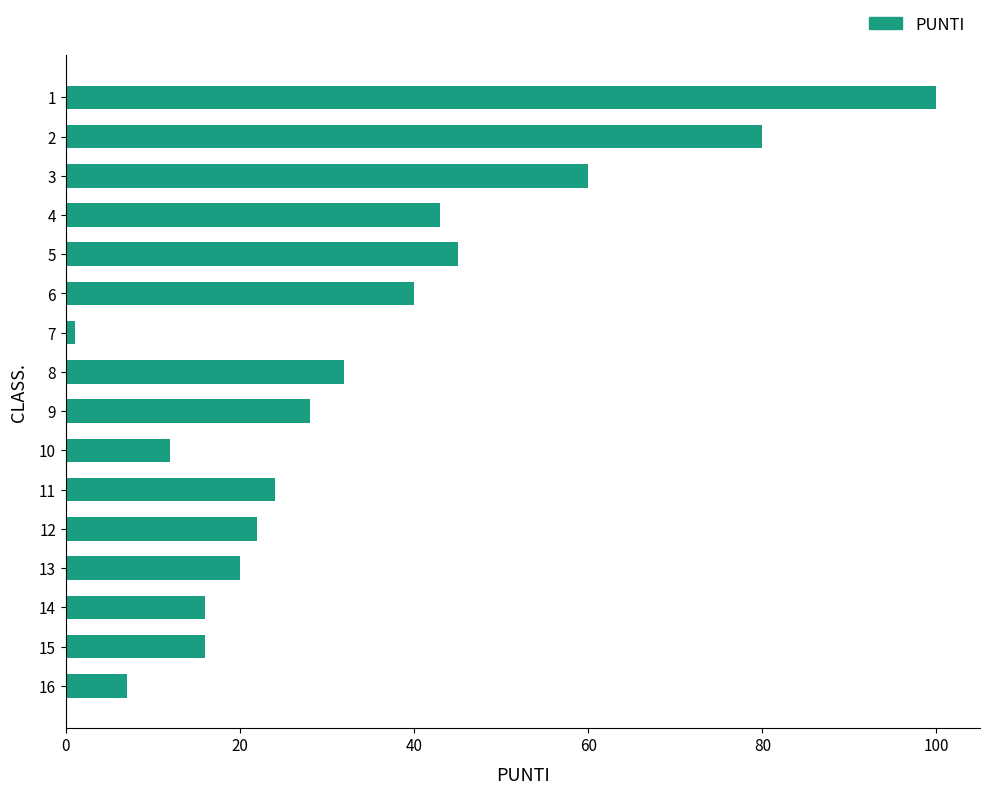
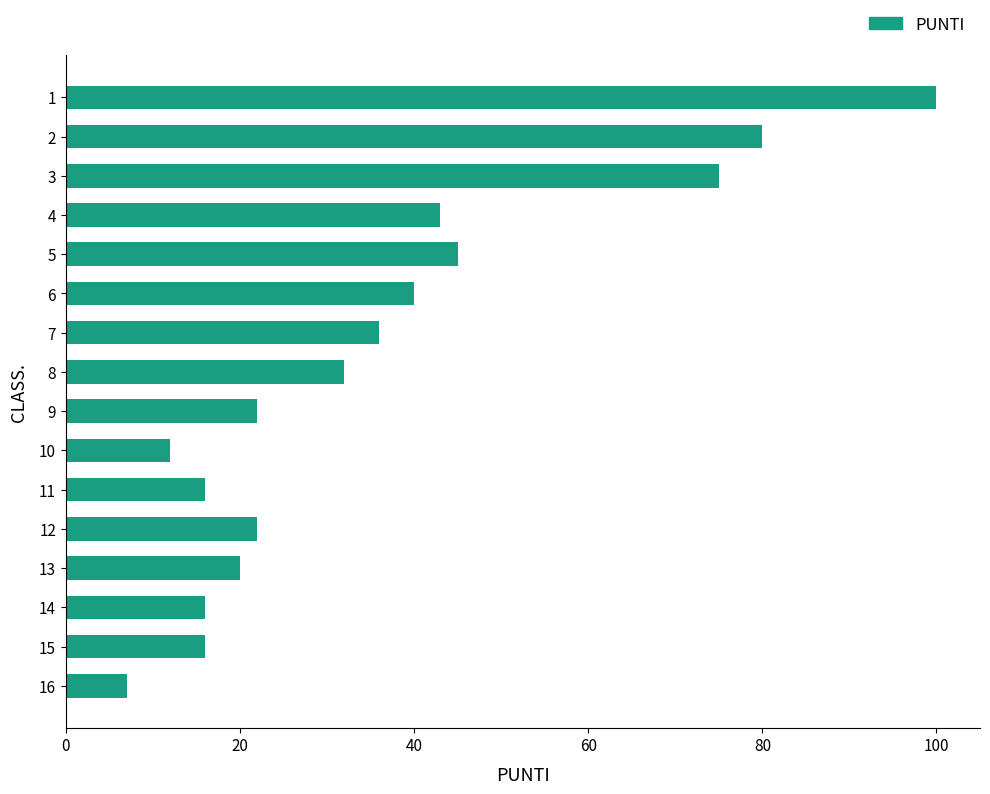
3: 60 -> 75
7: 1 -> 36
9: 28 -> 22
11: 24 -> 16
